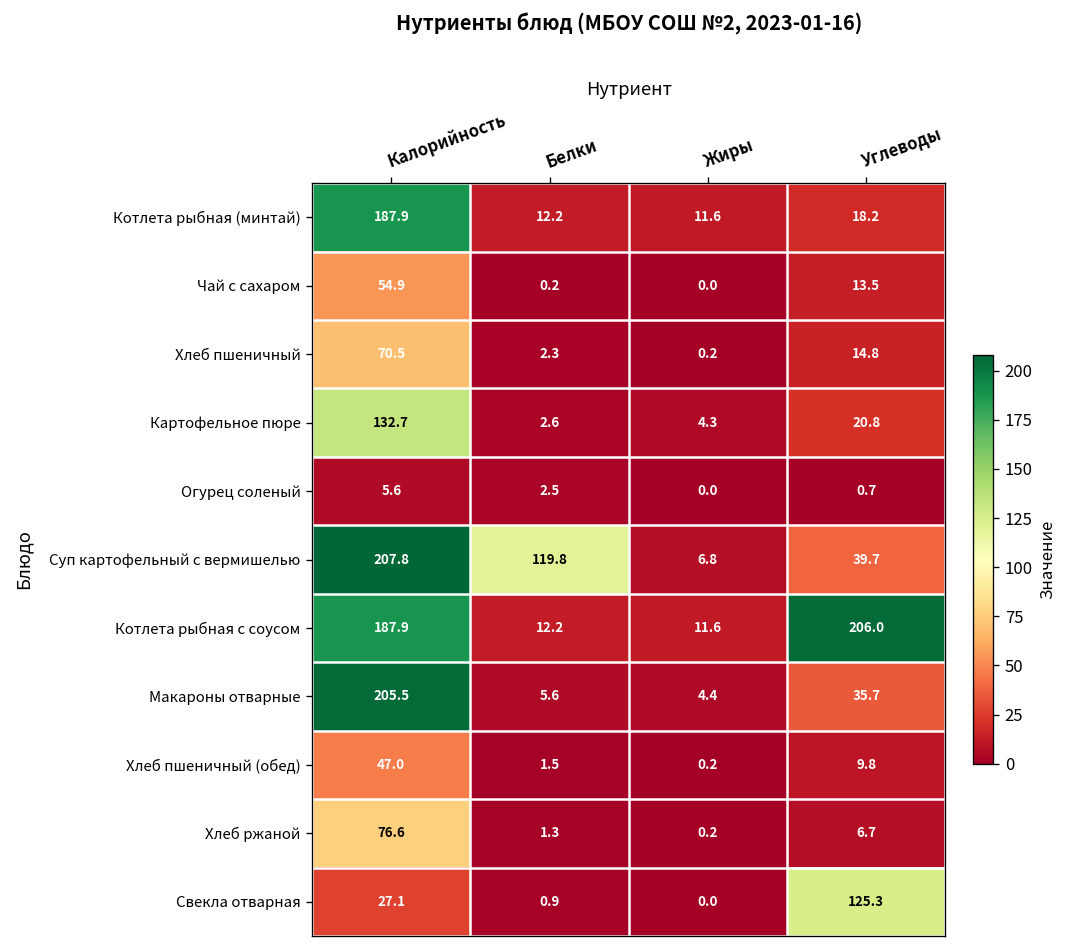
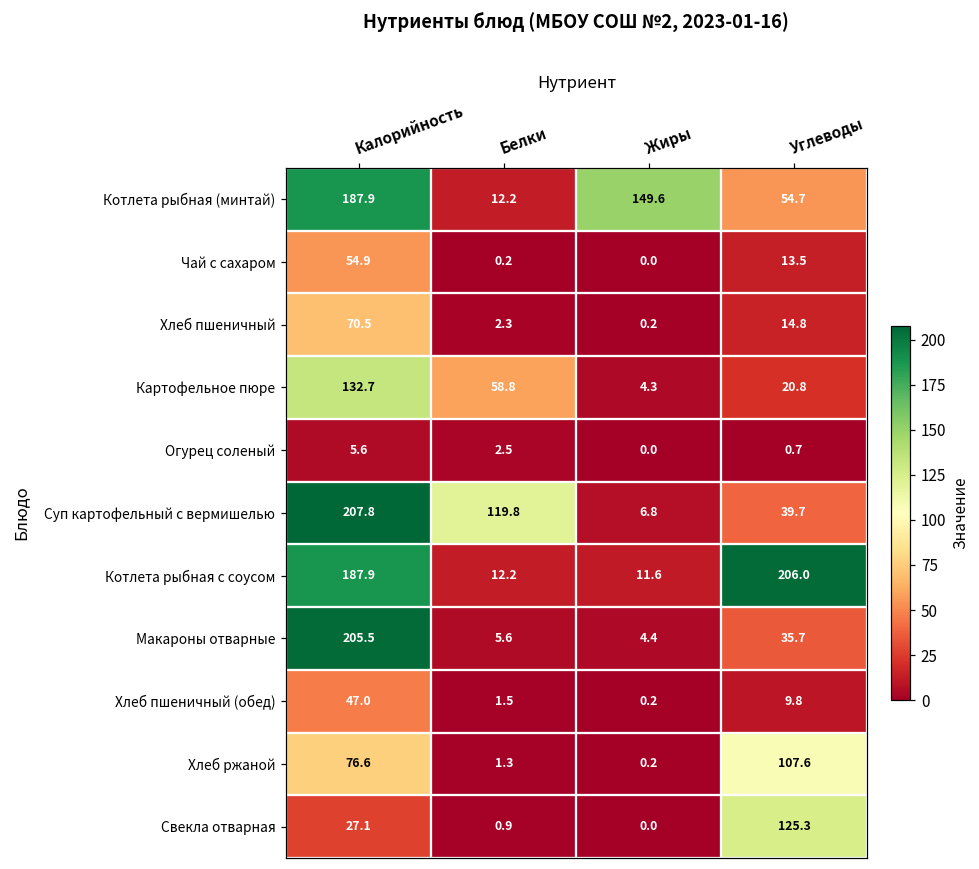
Котлета рыбная (минтай), Жиры: 11.6 -> 149.6
Котлета рыбная (минтай), Углеводы: 18.2 -> 54.7
Картофельное пюре, Белки: 2.6 -> 58.8
Хлеб ржаной, Углеводы: 6.7 -> 107.6
